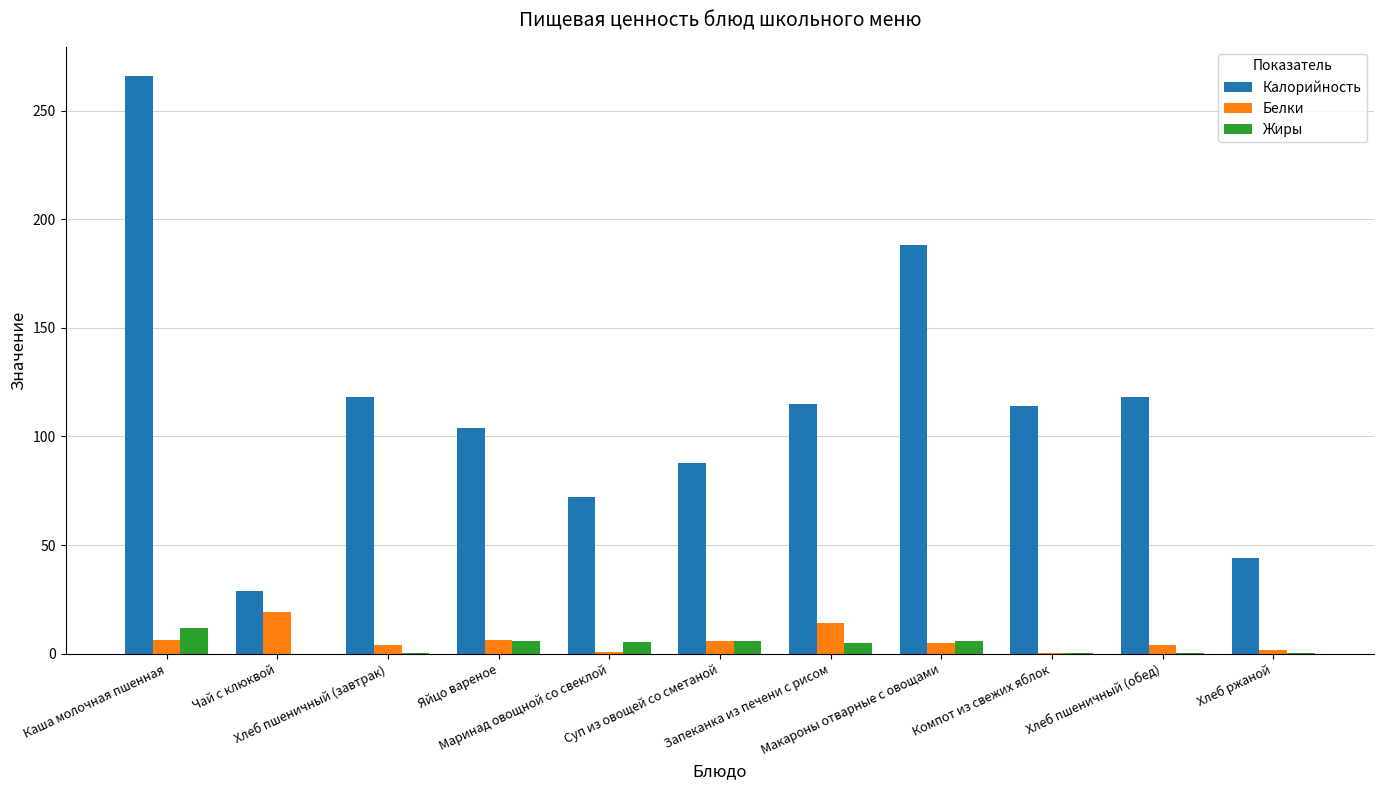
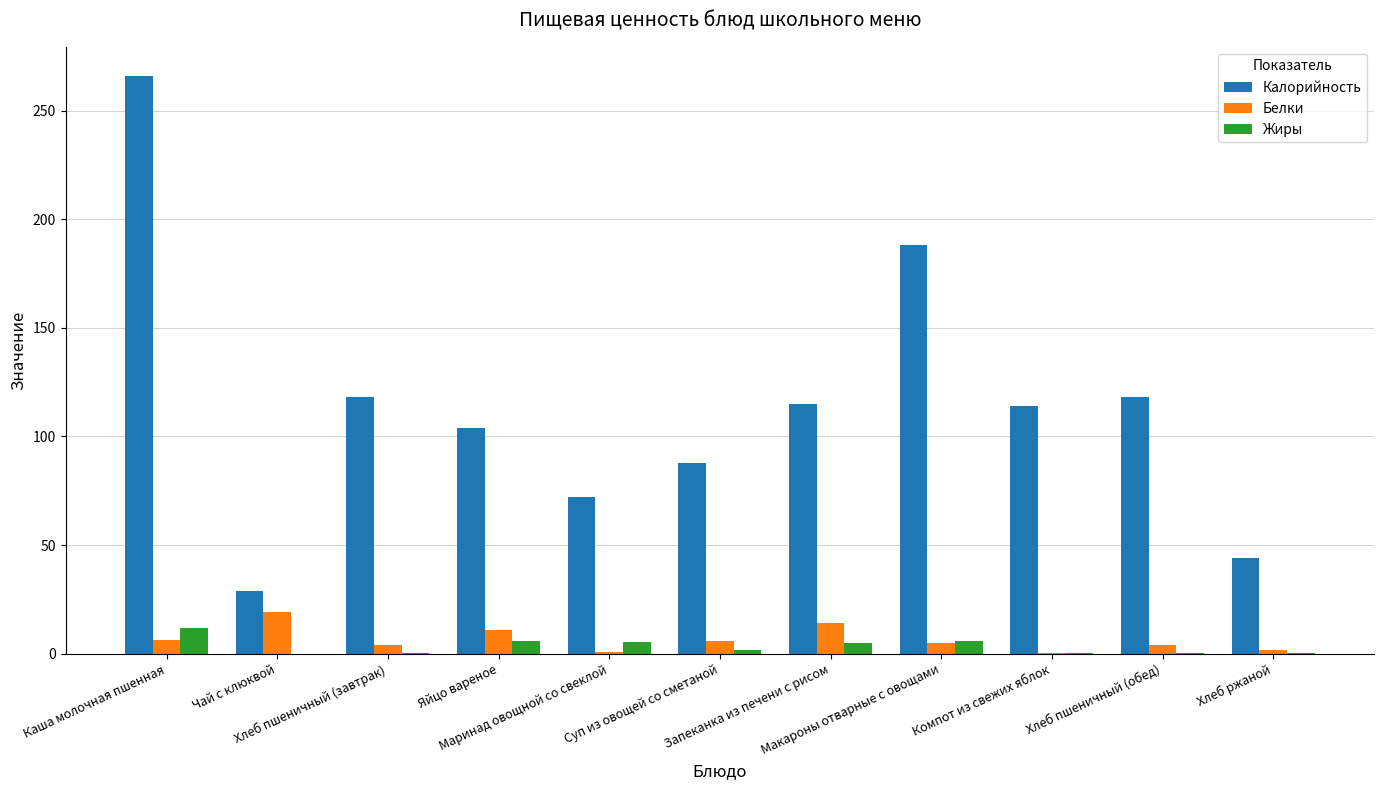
Белки, Яйцо вареное: 6 -> 11
Жиры, Суп из овощей со сметаной: 6 -> 2
